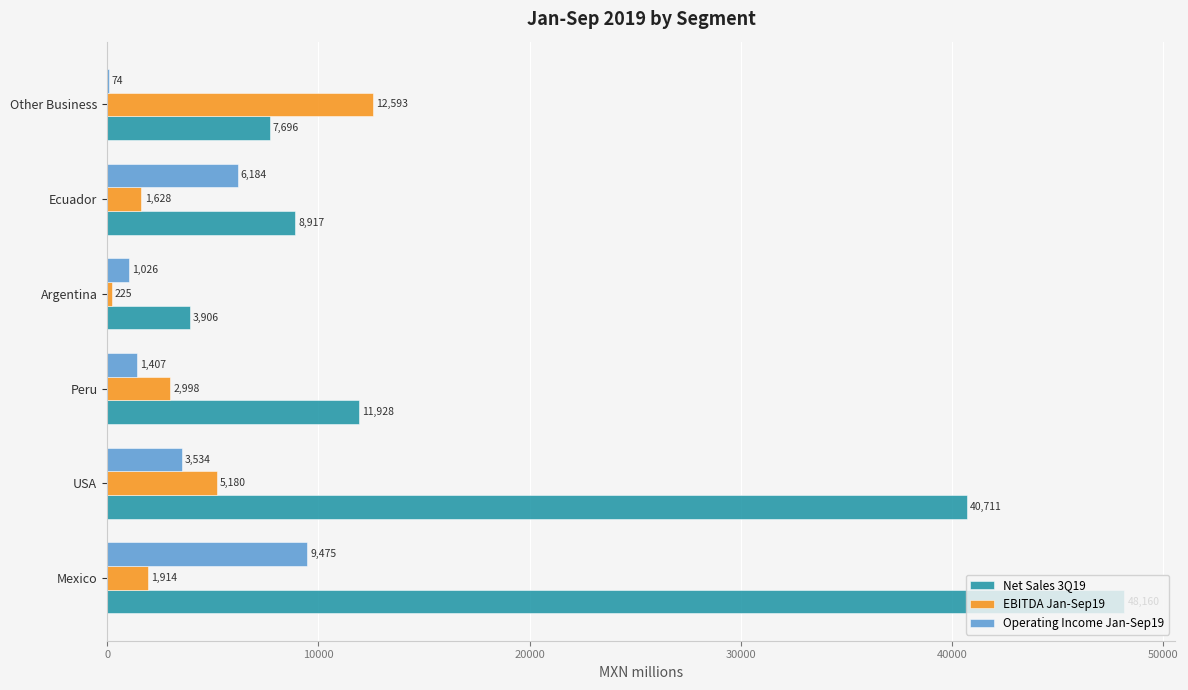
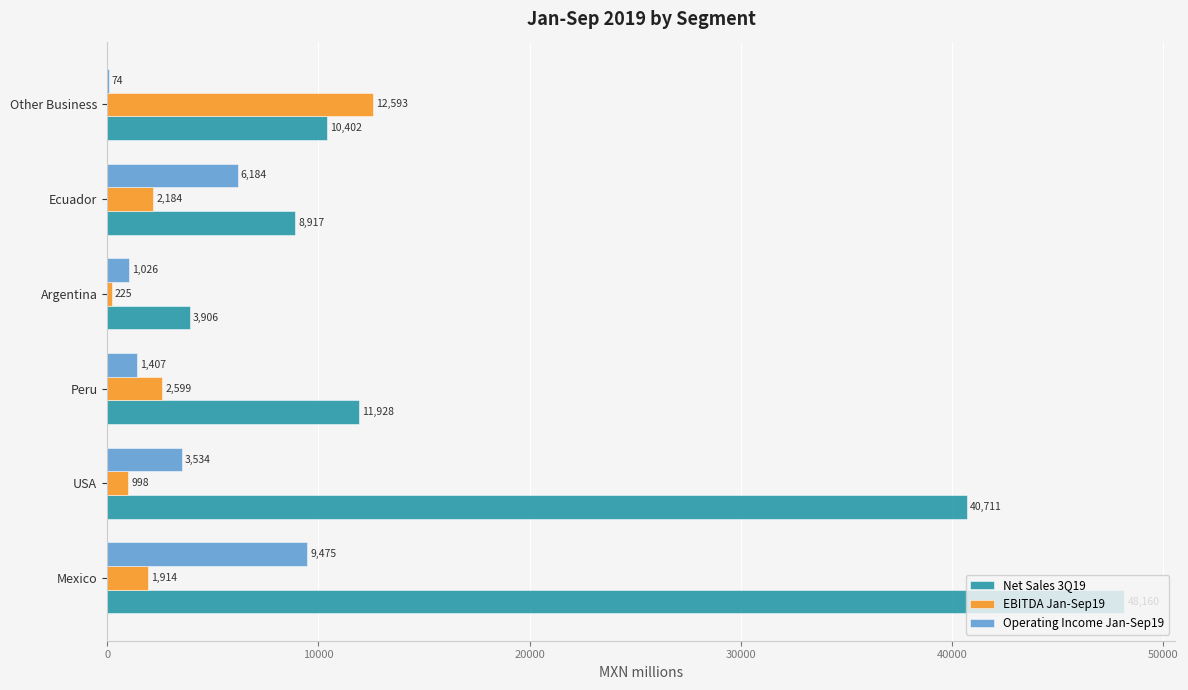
Net Sales 3Q19, Other Business: 7,696 -> 10,402
EBITDA Jan-Sep19, Ecuador: 1,628 -> 2,184
EBITDA Jan-Sep19, Peru: 2,998 -> 2,599
EBITDA Jan-Sep19, USA: 5,180 -> 998
